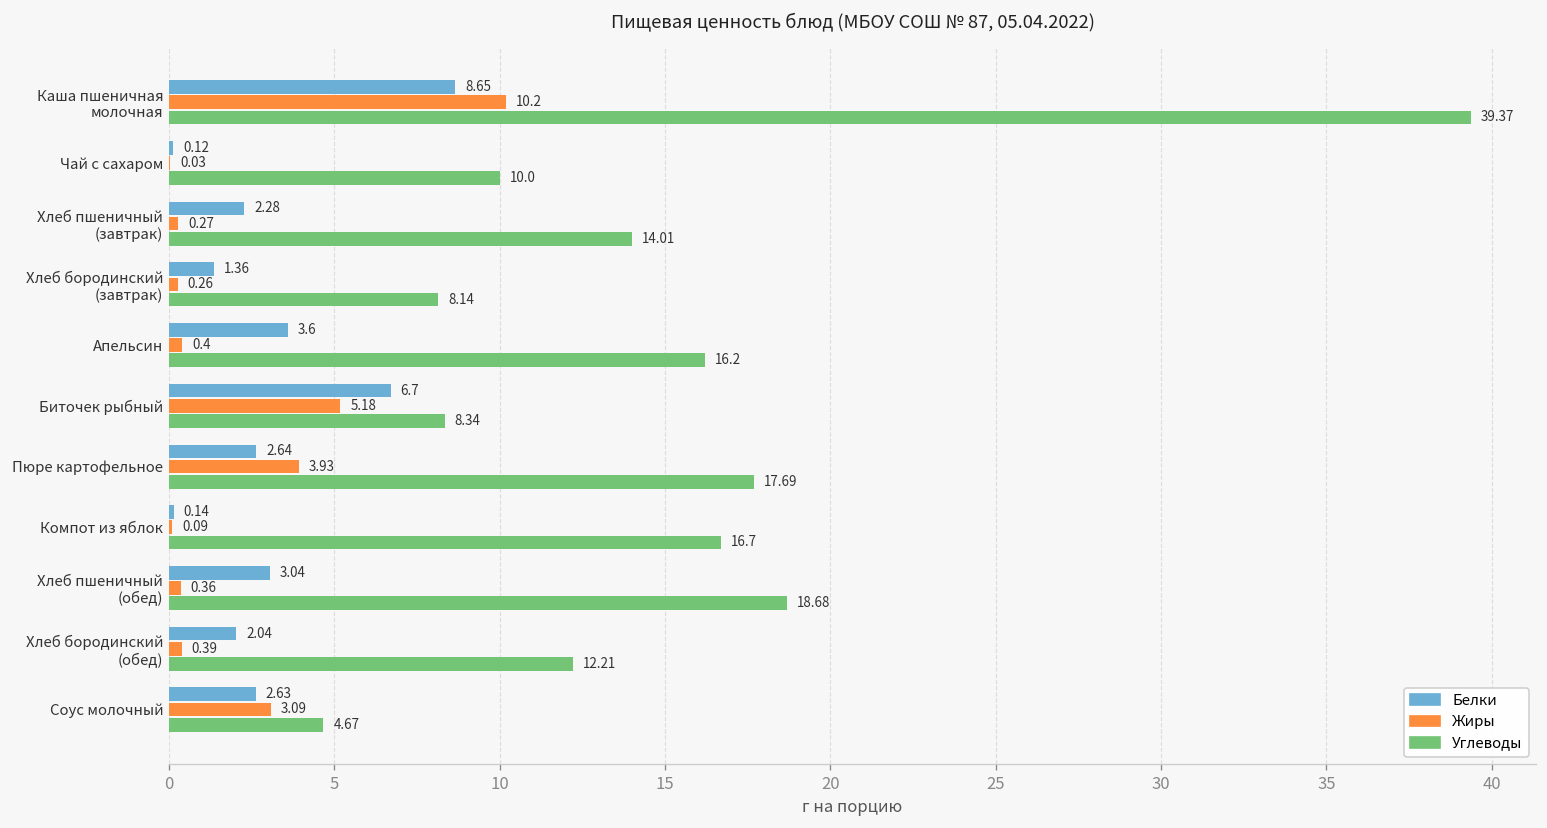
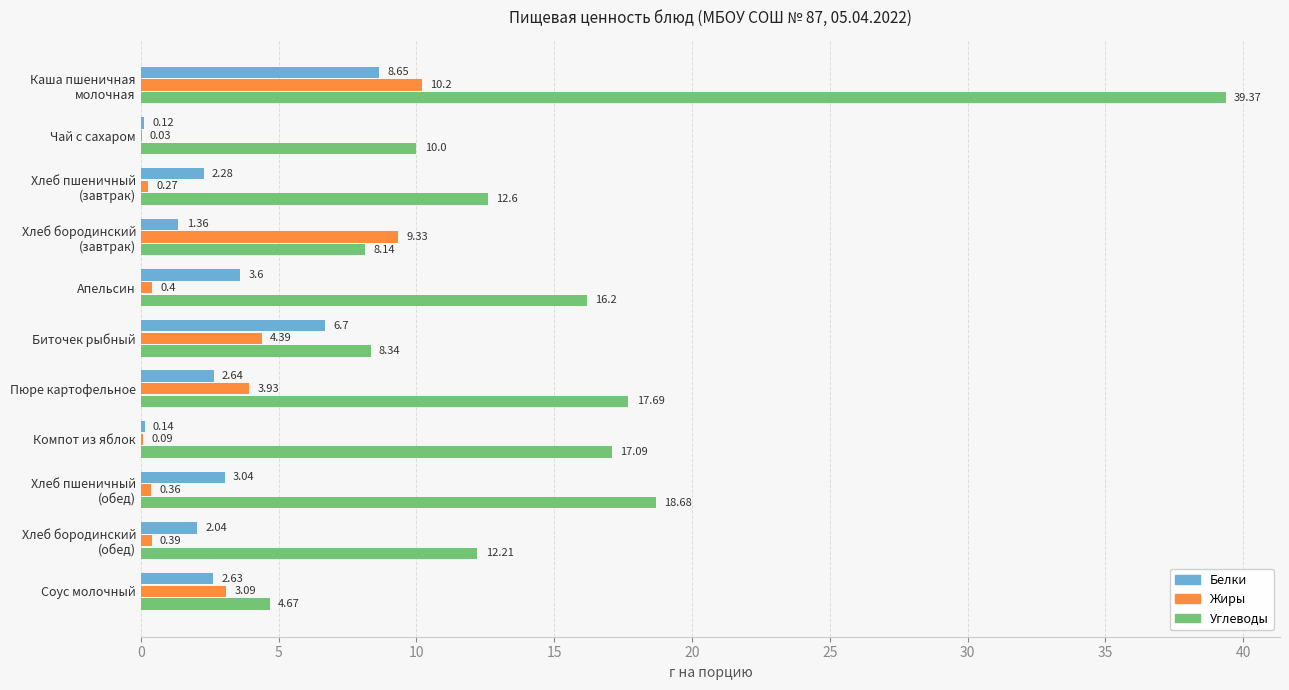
Углеводы, Хлеб пшеничный (завтрак): 14.01 -> 12.6
Жиры, Хлеб бородинский (завтрак): 0.26 -> 9.33
Жиры, Биточек рыбный: 5.18 -> 4.39
Углеводы, Компот из яблок: 16.7 -> 17.09
